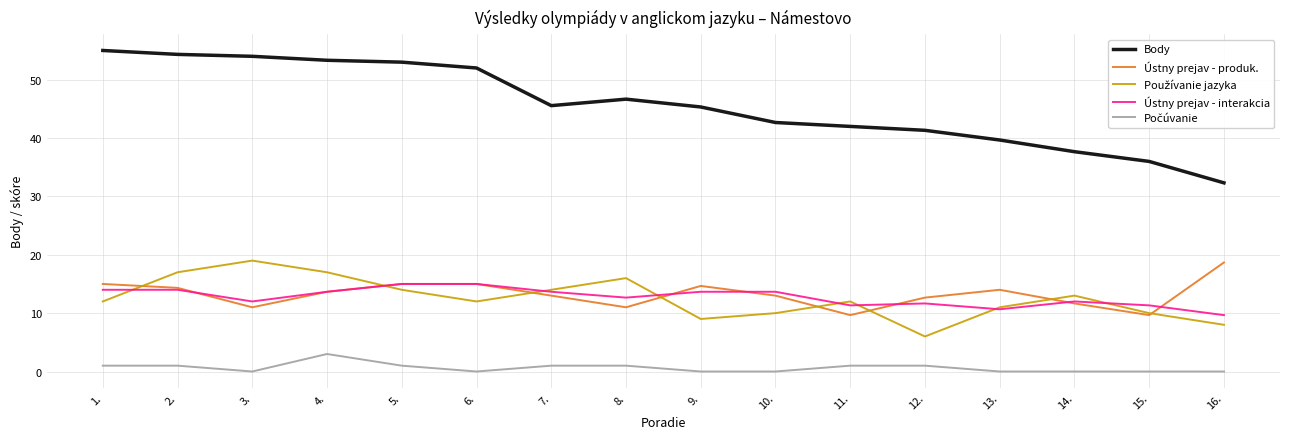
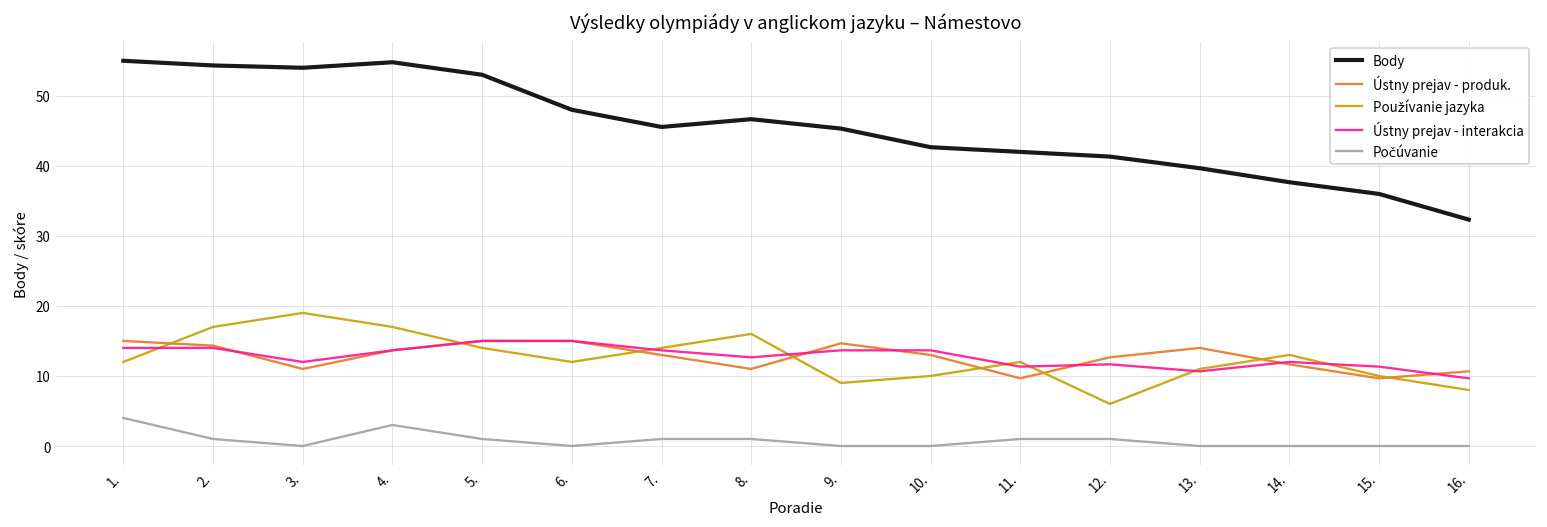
Počúvanie, 1.: 1 -> 4
Body, 4.: 53 -> 55
Body, 6.: 52 -> 48
Ústny prejav - produk., 16.: 19 -> 11
